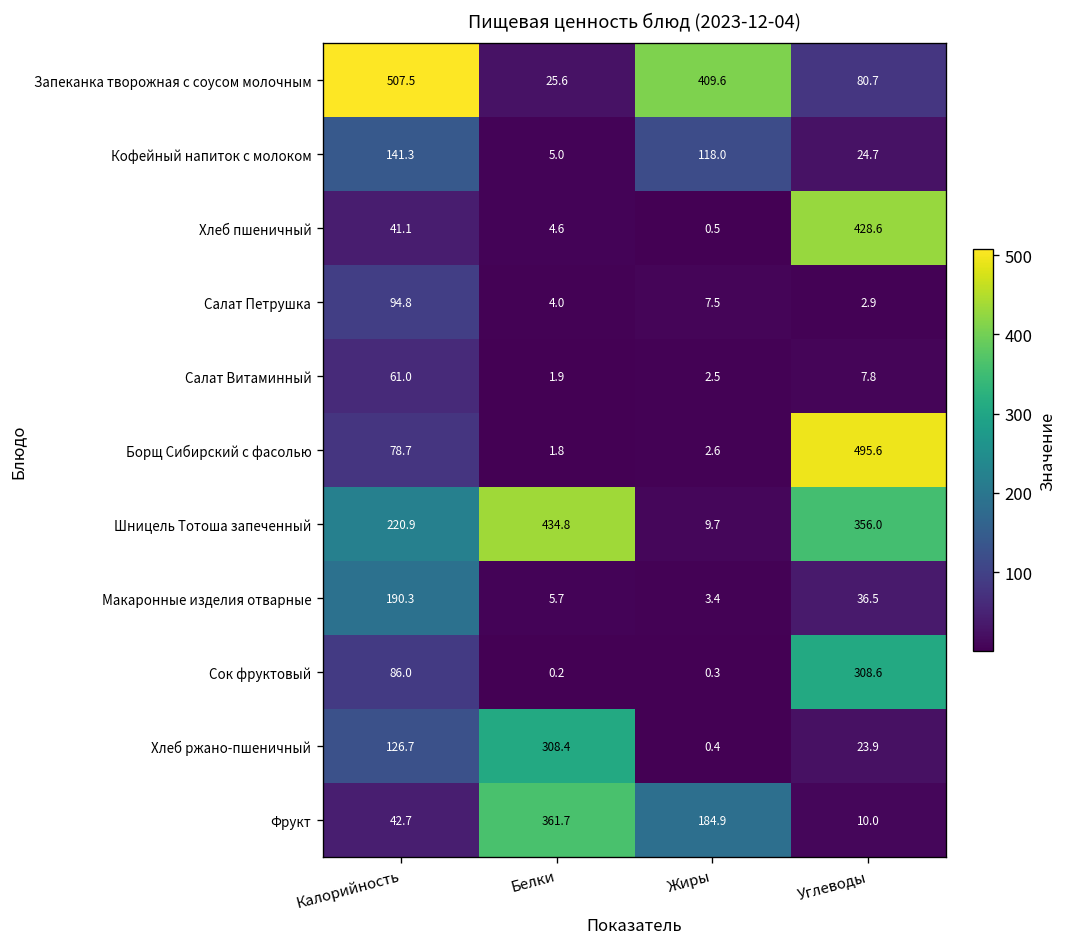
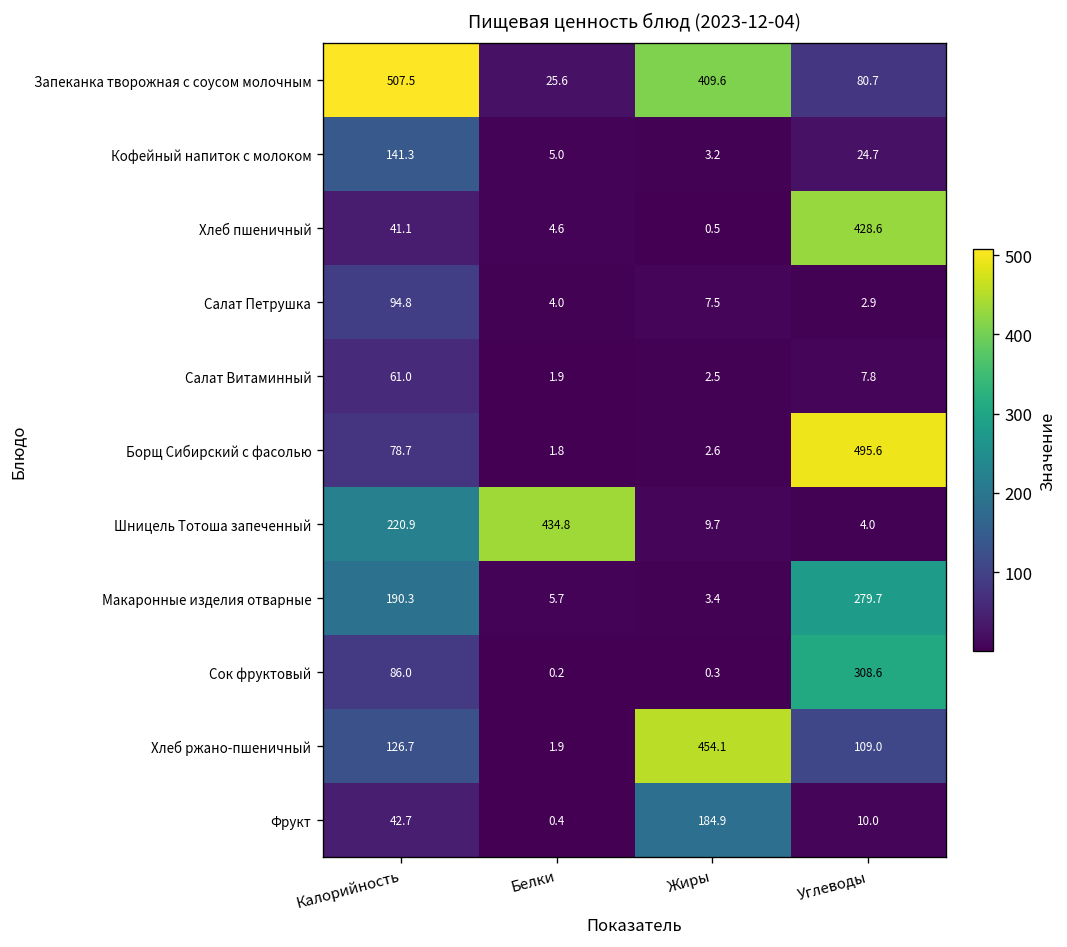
Кофейный напиток с молоком, Жиры: 118.0 -> 3.2
Шницель Тотоша запеченный, Углеводы: 356.0 -> 4.0
Макаронные изделия отварные, Углеводы: 36.5 -> 279.7
Хлеб ржано-пшеничный, Белки: 308.4 -> 1.9
Хлеб ржано-пшеничный, Жиры: 0.4 -> 454.1
Хлеб ржано-пшеничный, Углеводы: 23.9 -> 109.0
Фрукт, Белки: 361.7 -> 0.4
